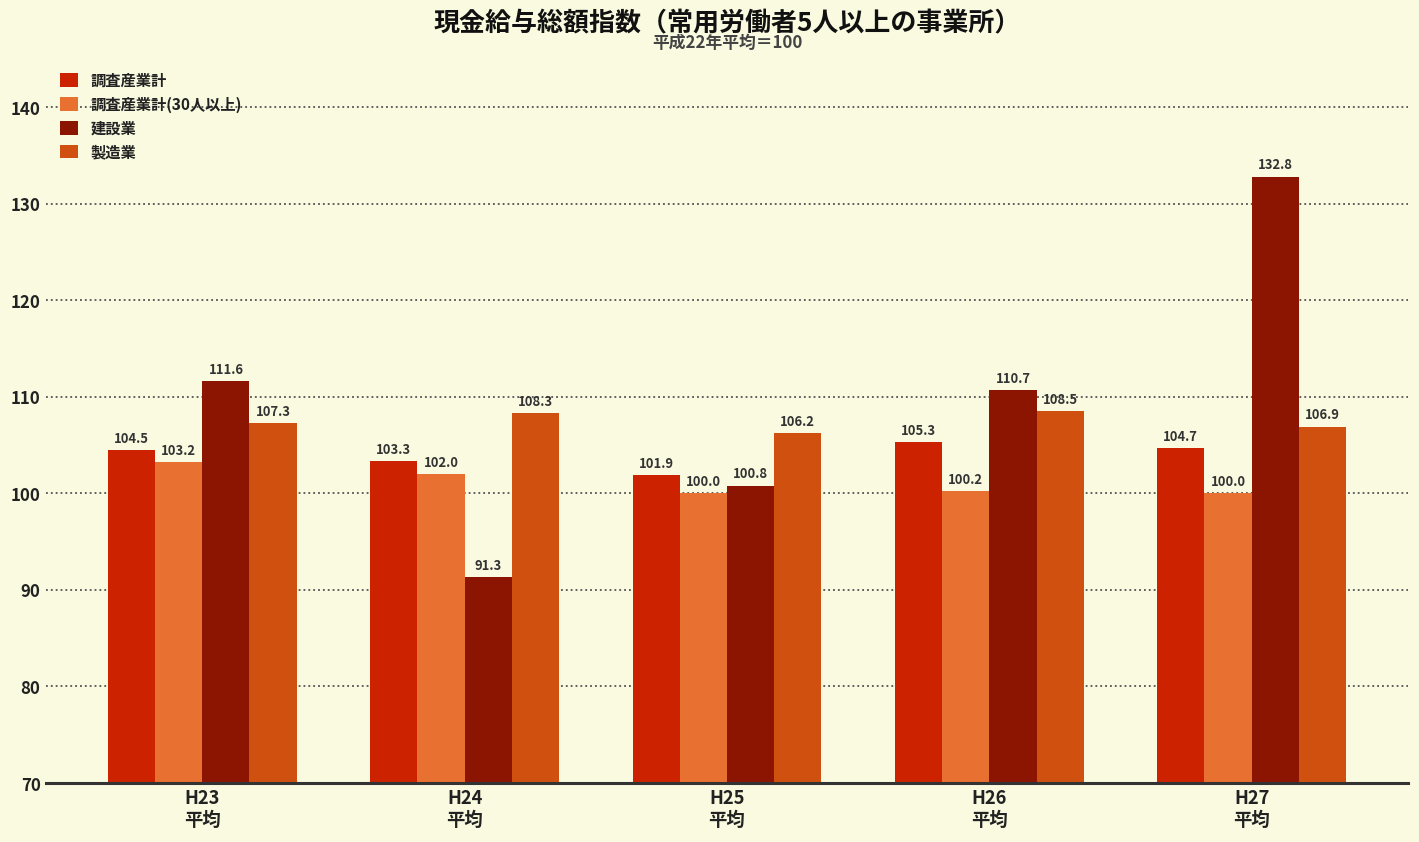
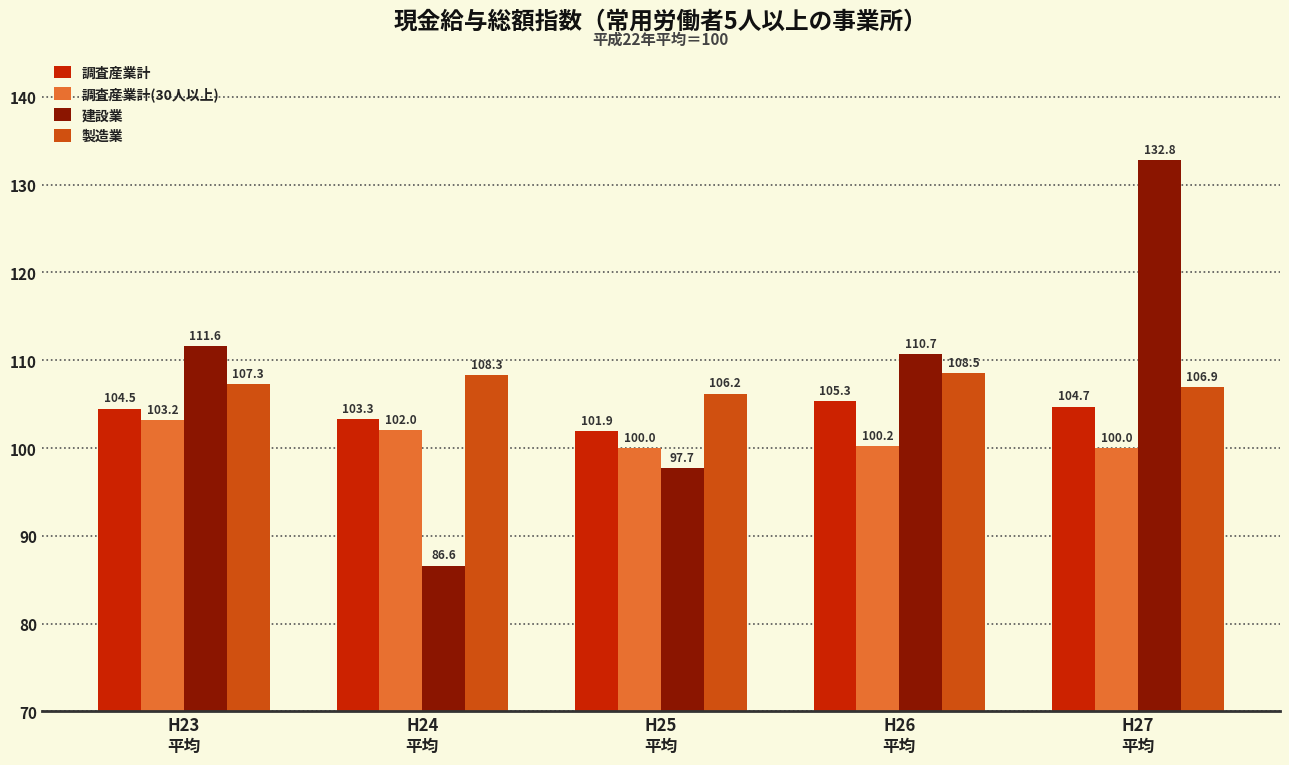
建設業, H24 平均: 91.3 -> 86.6
建設業, H25 平均: 100.8 -> 97.7
